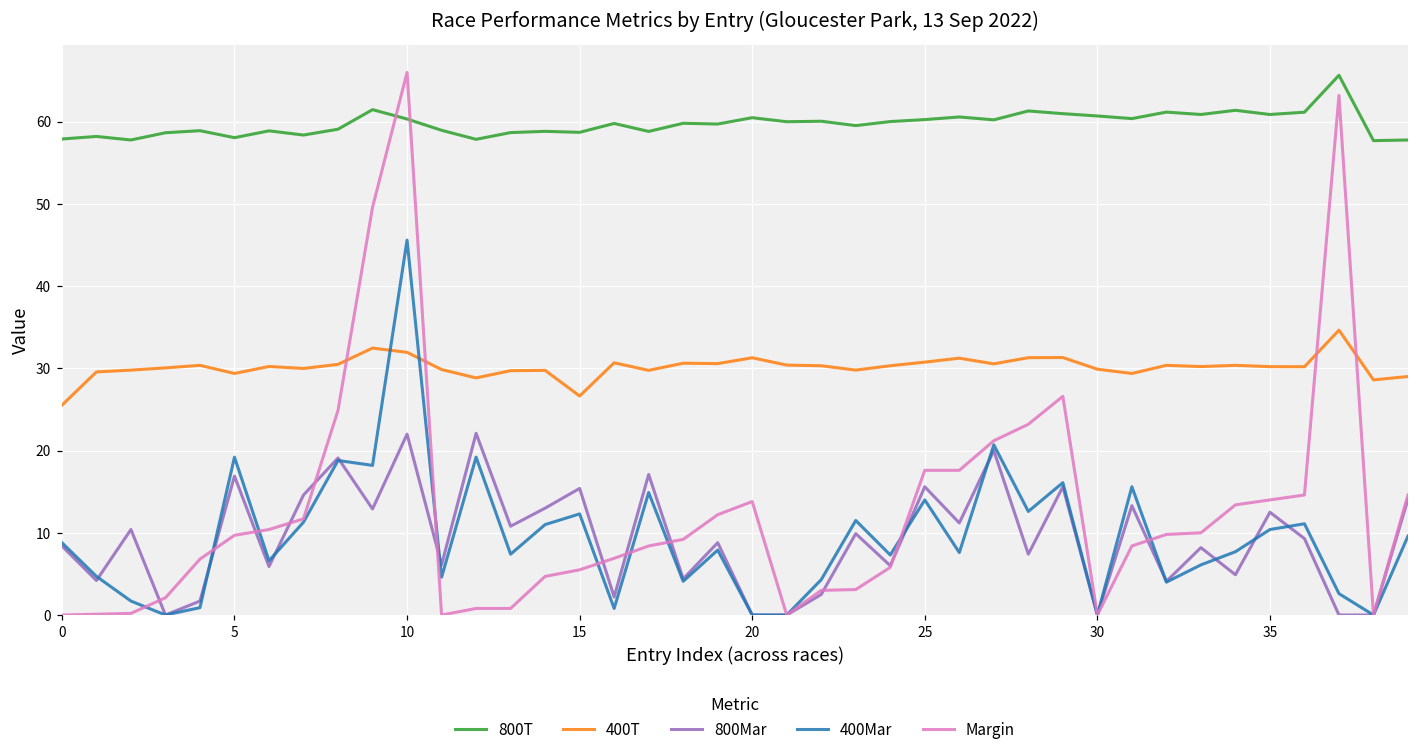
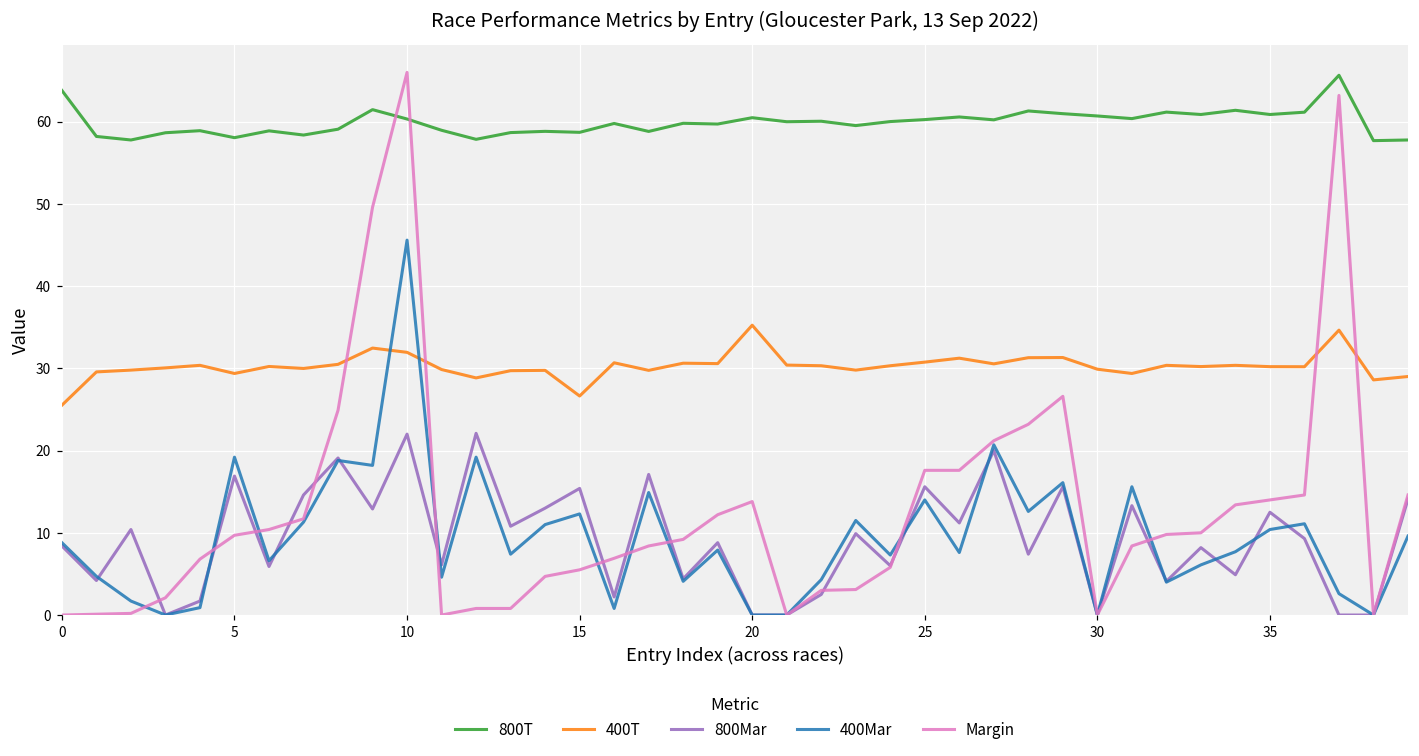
800T, 0: 58 -> 64
400T, 20: 31 -> 35
